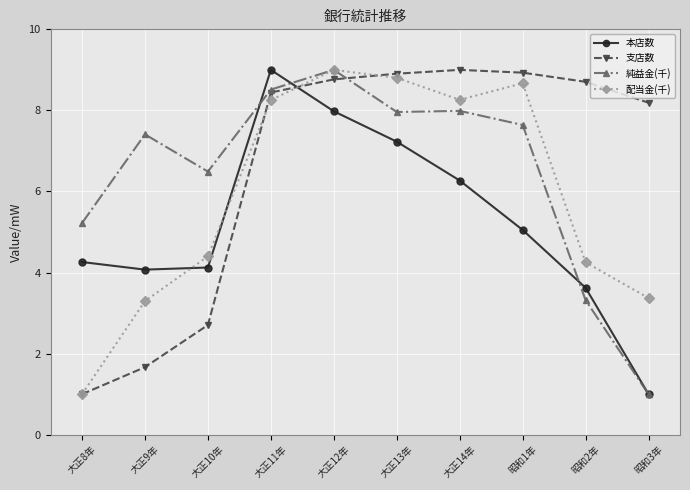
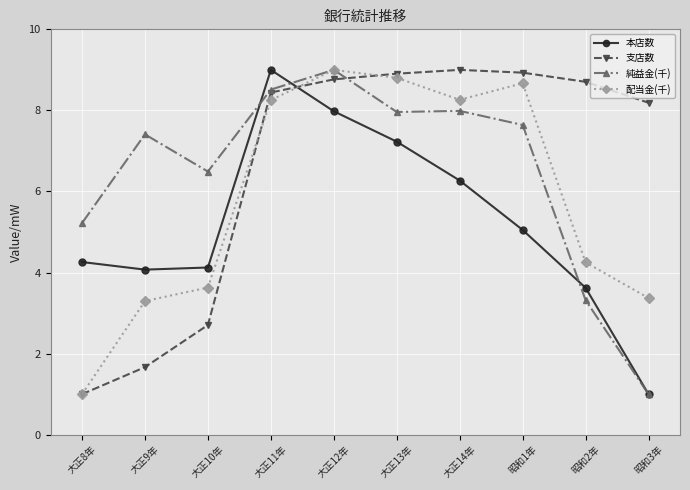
配当金(千), 大正10年: 4.4 -> 3.6
